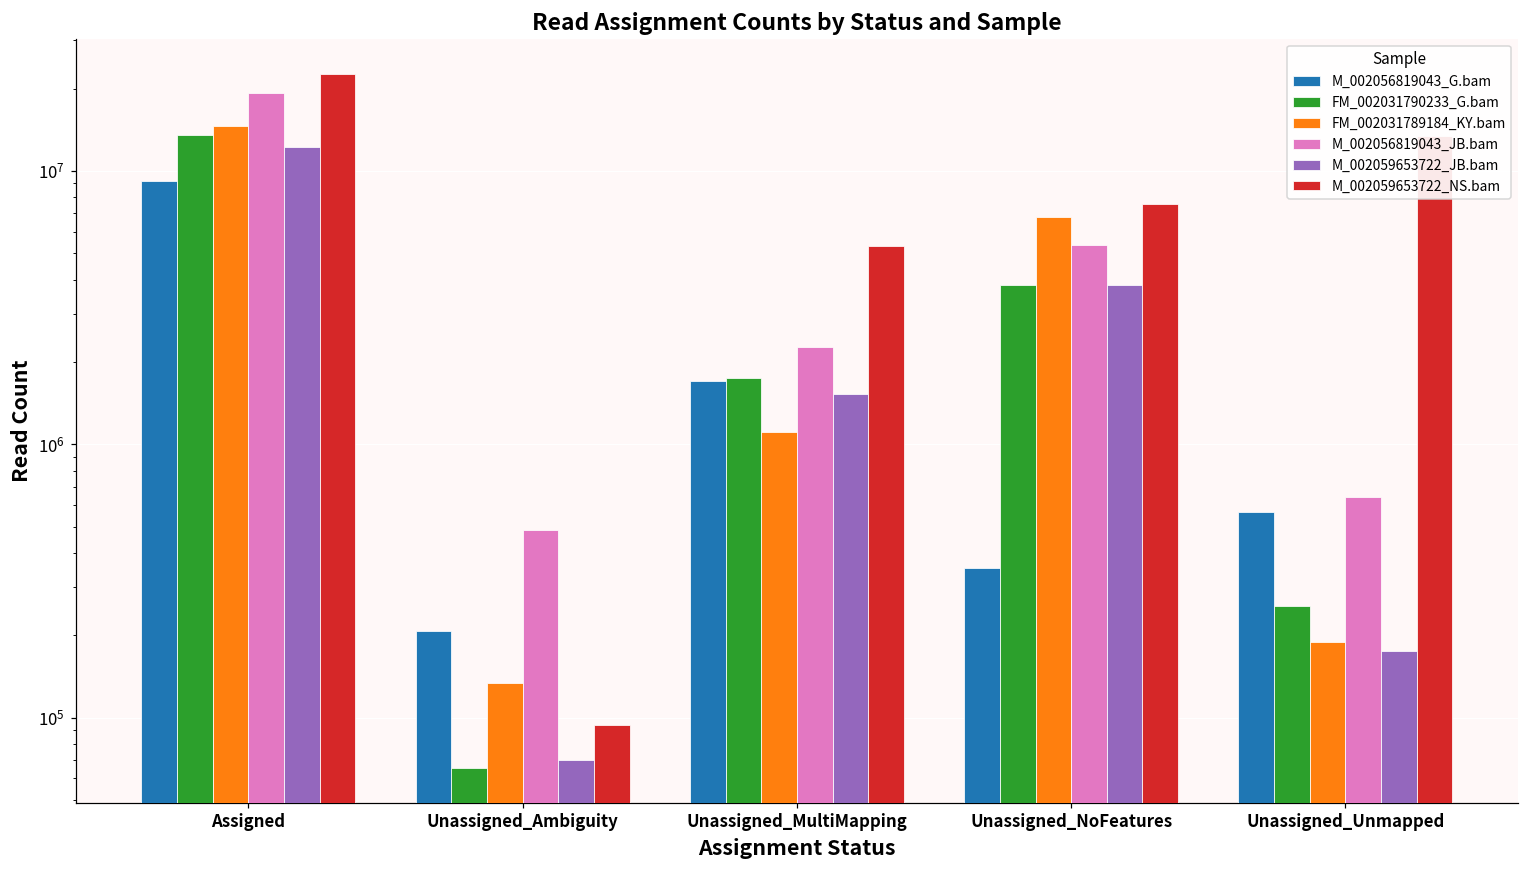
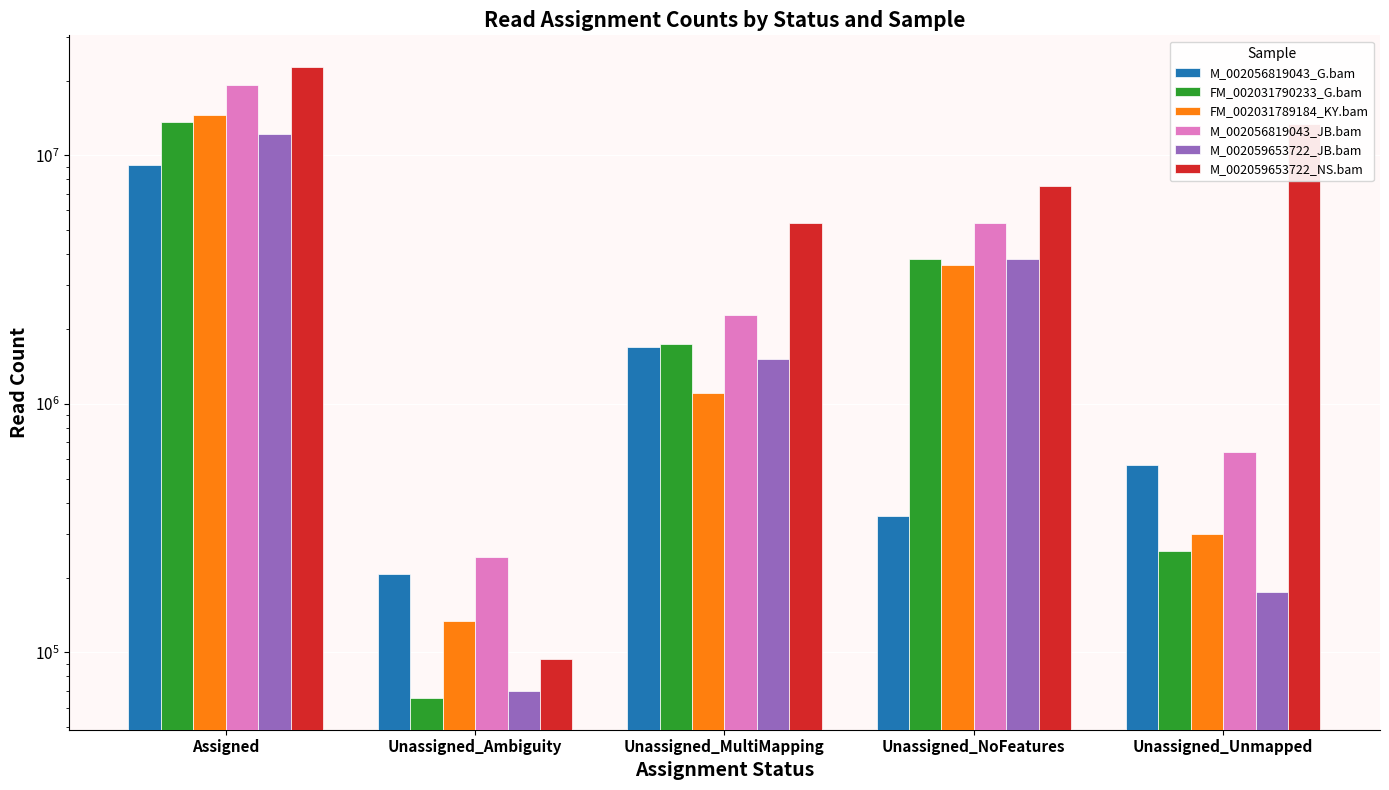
M_002056819043_JB.bam, Unassigned_Ambiguity: 490000 -> 240000
FM_002031789184_KY.bam, Unassigned_NoFeatures: 6800000 -> 3600000
FM_002031789184_KY.bam, Unassigned_Unmapped: 190000 -> 300000
